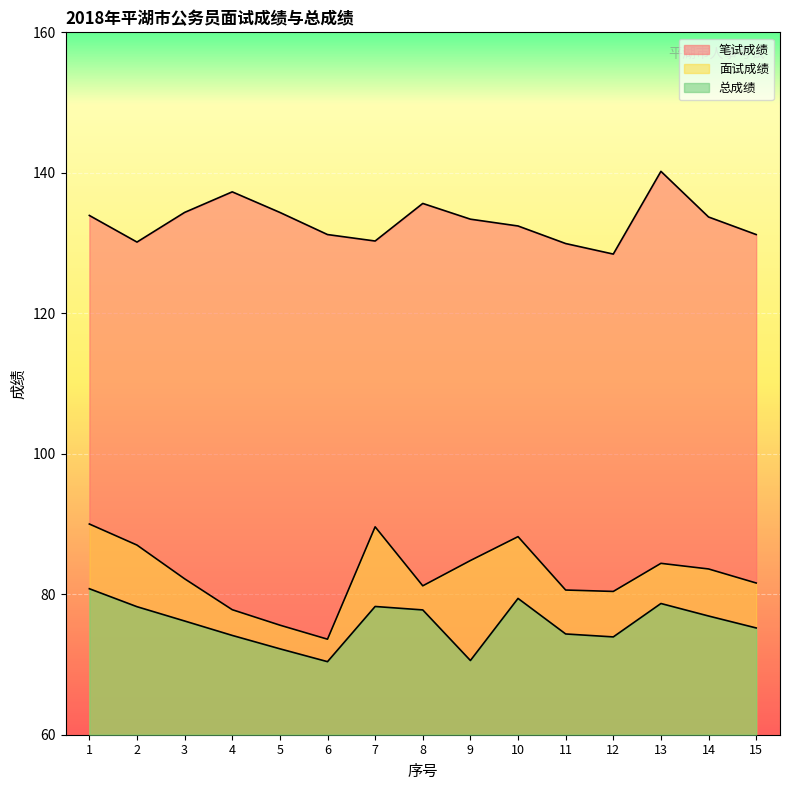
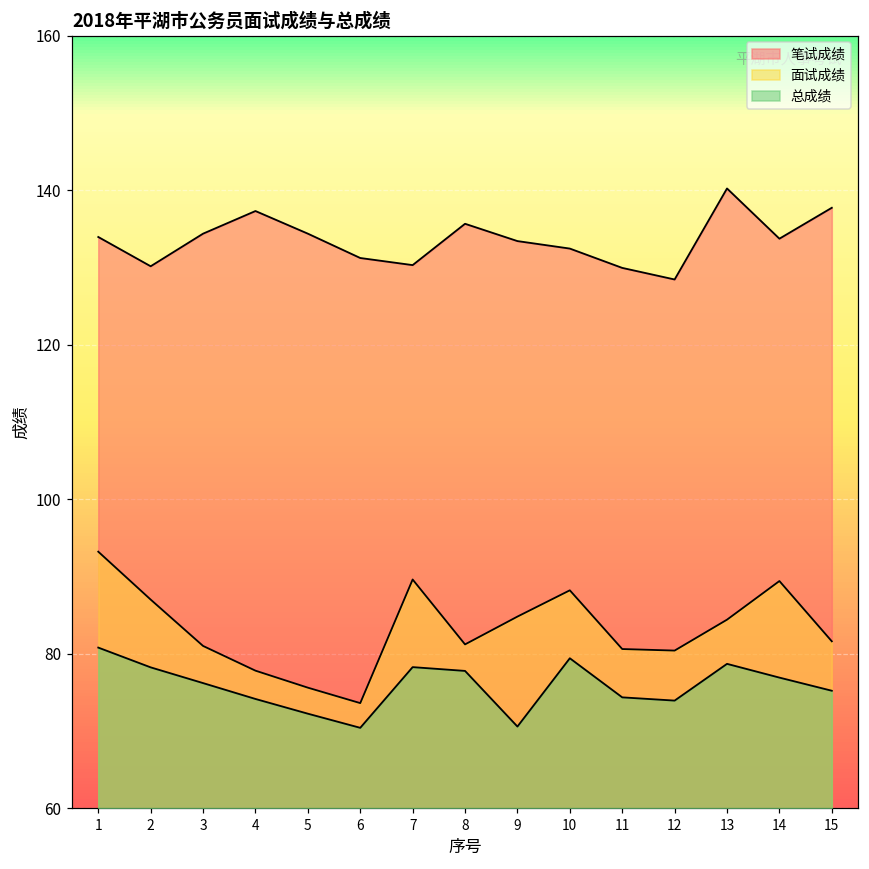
面试成绩, 1: 90 -> 93
面试成绩, 3: 82 -> 81
面试成绩, 14: 84 -> 89
笔试成绩, 15: 131 -> 138
